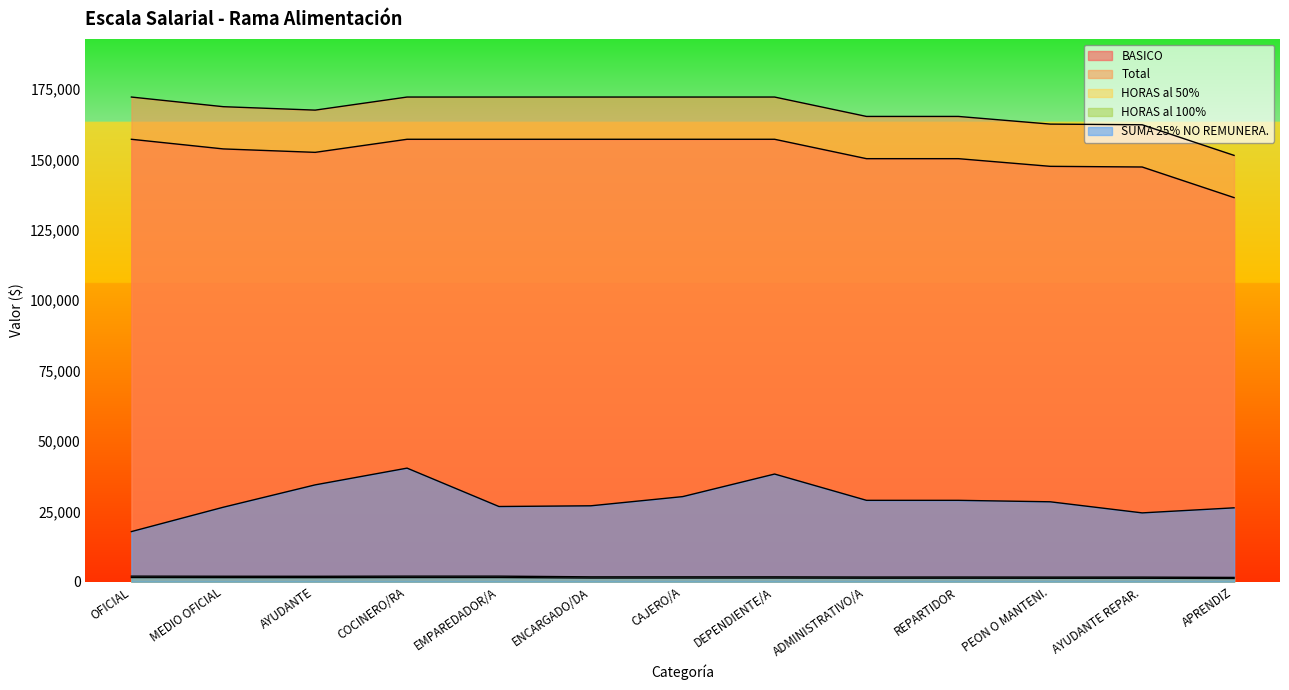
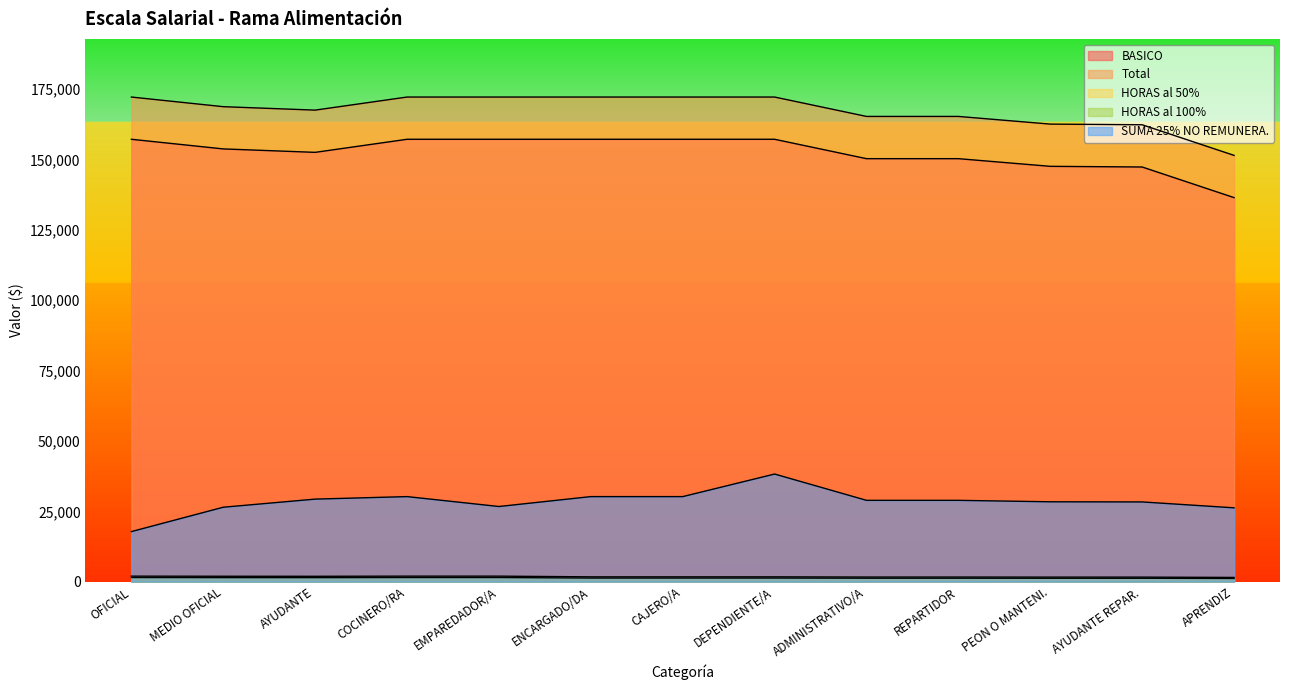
SUMA 25% NO REMUNERA., AYUDANTE: 34,000 -> 29,000
SUMA 25% NO REMUNERA., COCINERO/RA: 40,000 -> 30,000
SUMA 25% NO REMUNERA., ENCARGADO/DA: 27,000 -> 30,000
SUMA 25% NO REMUNERA., AYUDANTE REPAR.: 24,000 -> 28,000
